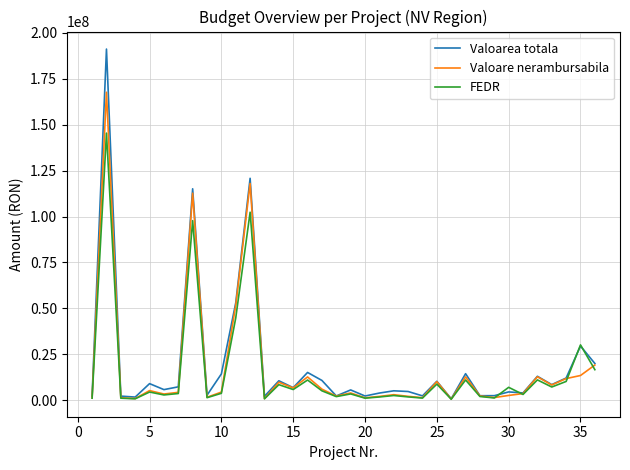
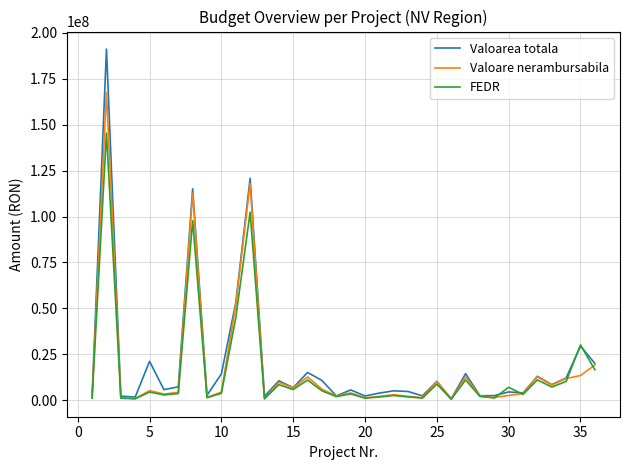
Valoarea totala, 5: 9000000 -> 21000000
